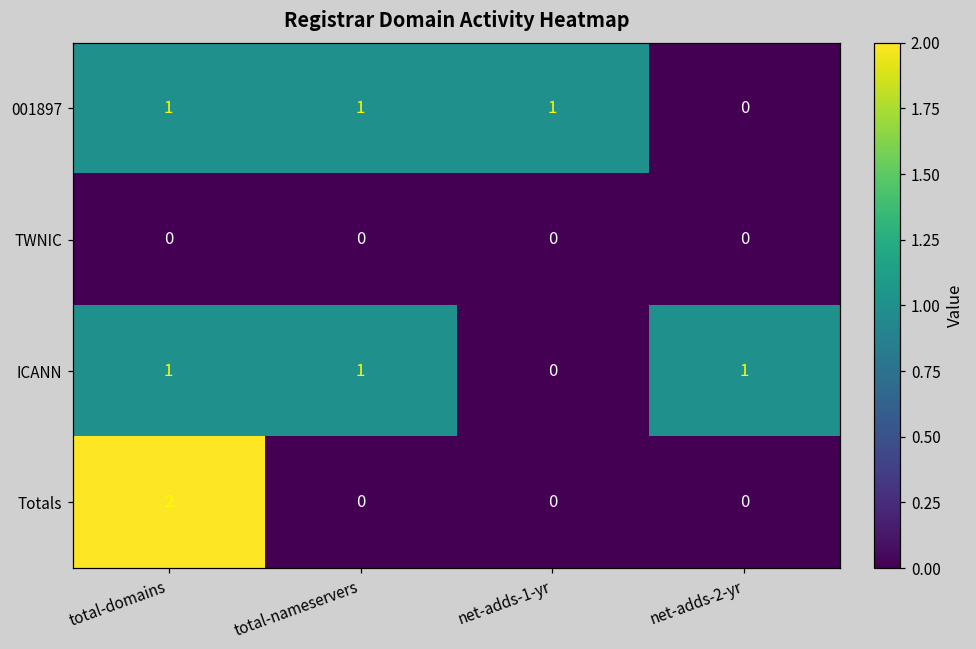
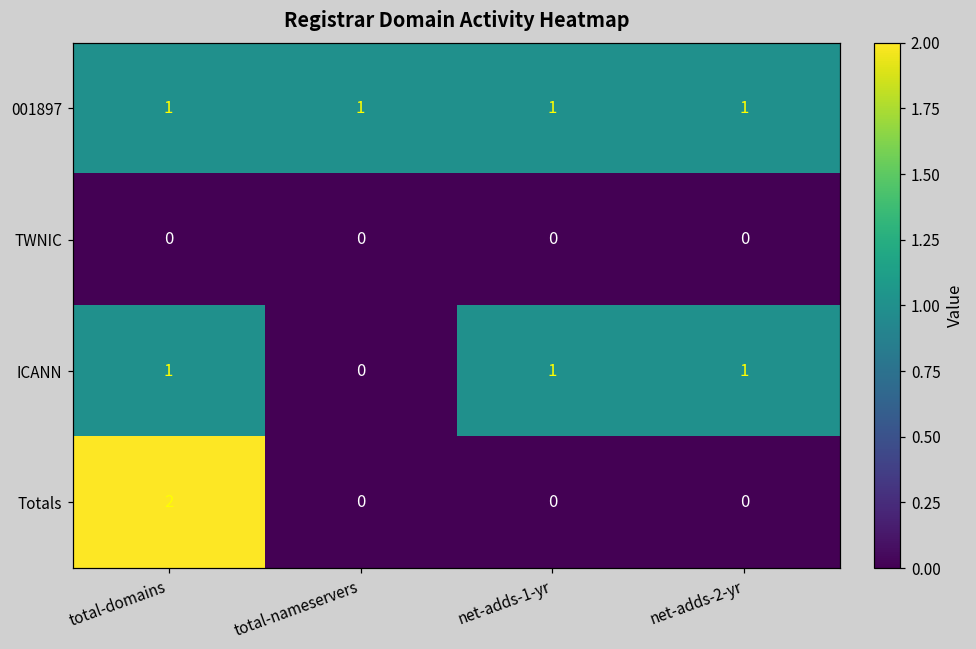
001897, net-adds-2-yr: 0 -> 1
ICANN, total-nameservers: 1 -> 0
ICANN, net-adds-1-yr: 0 -> 1
